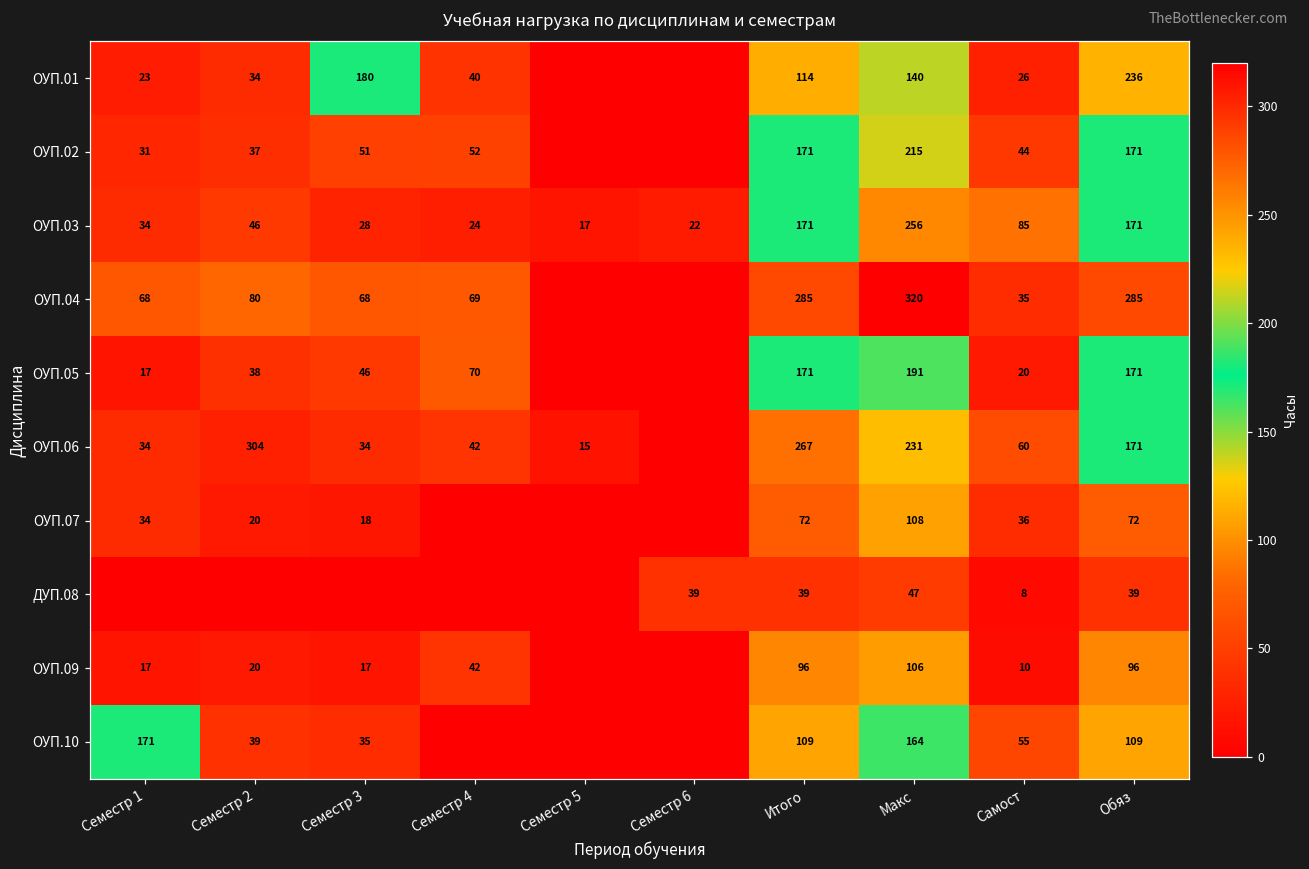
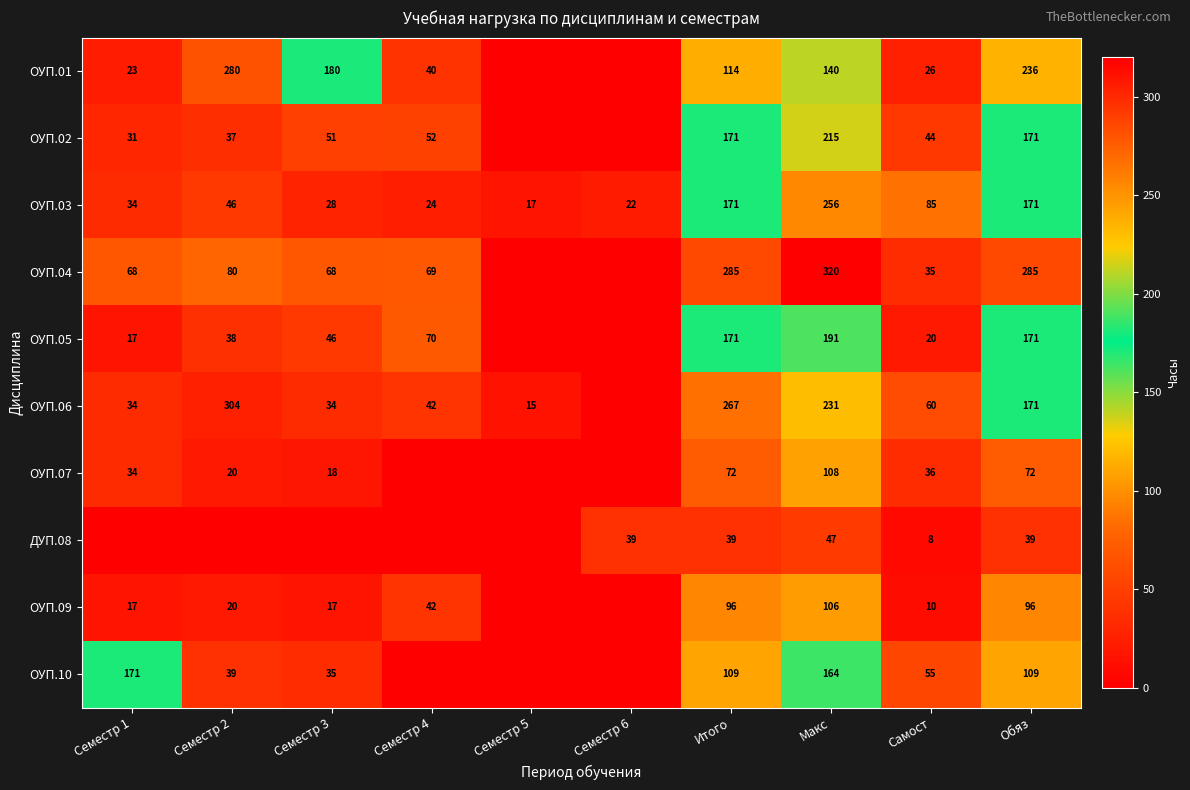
ОУП.01, Семестр 2: 34 -> 280
